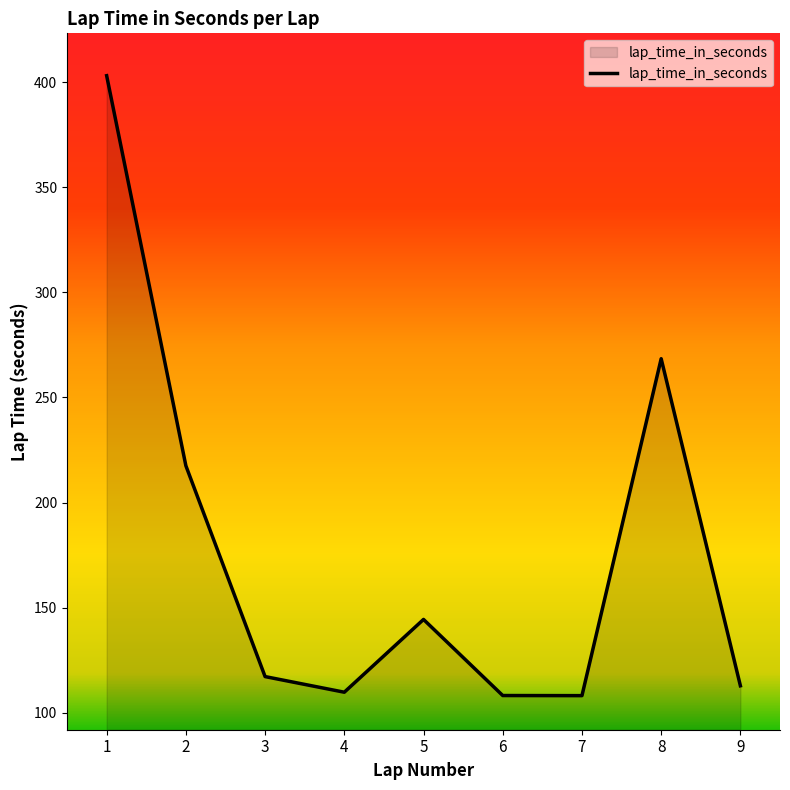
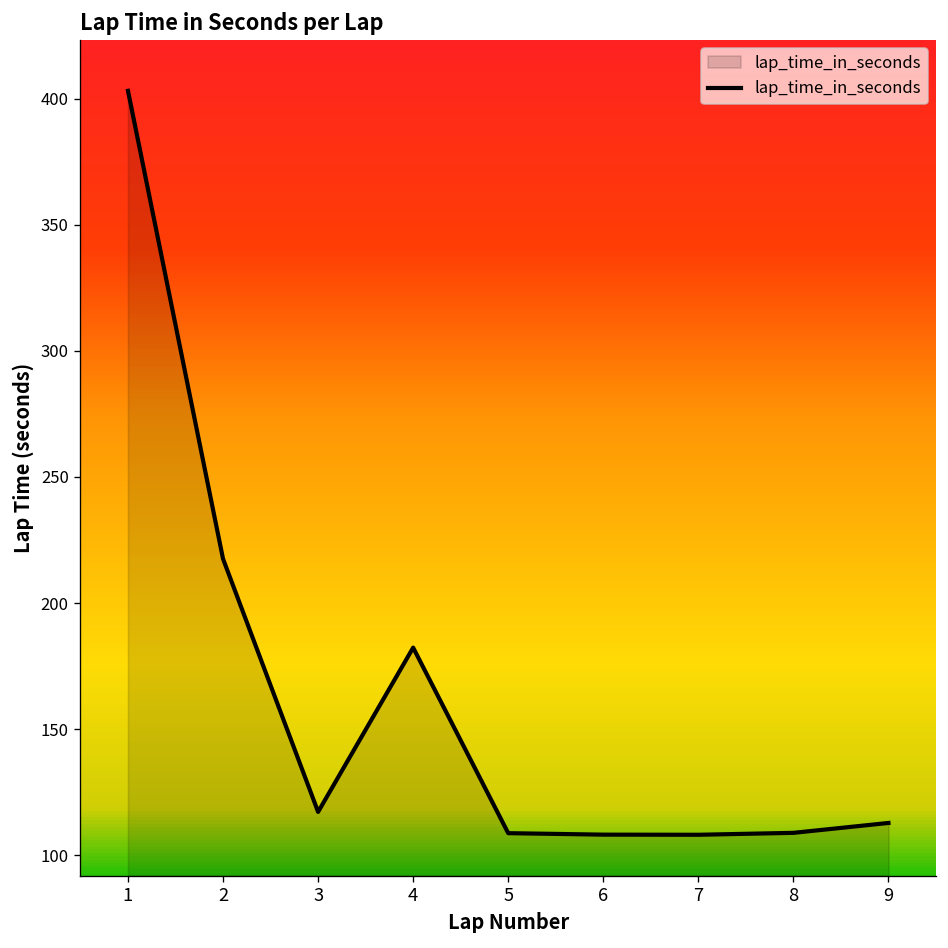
4: 110 -> 182
5: 144 -> 109
8: 268 -> 109
